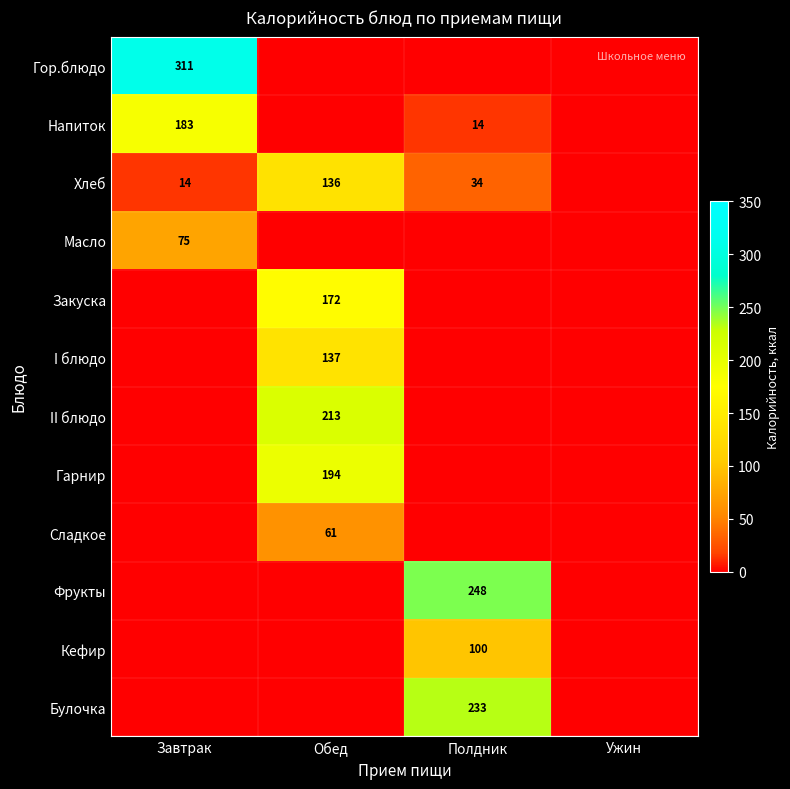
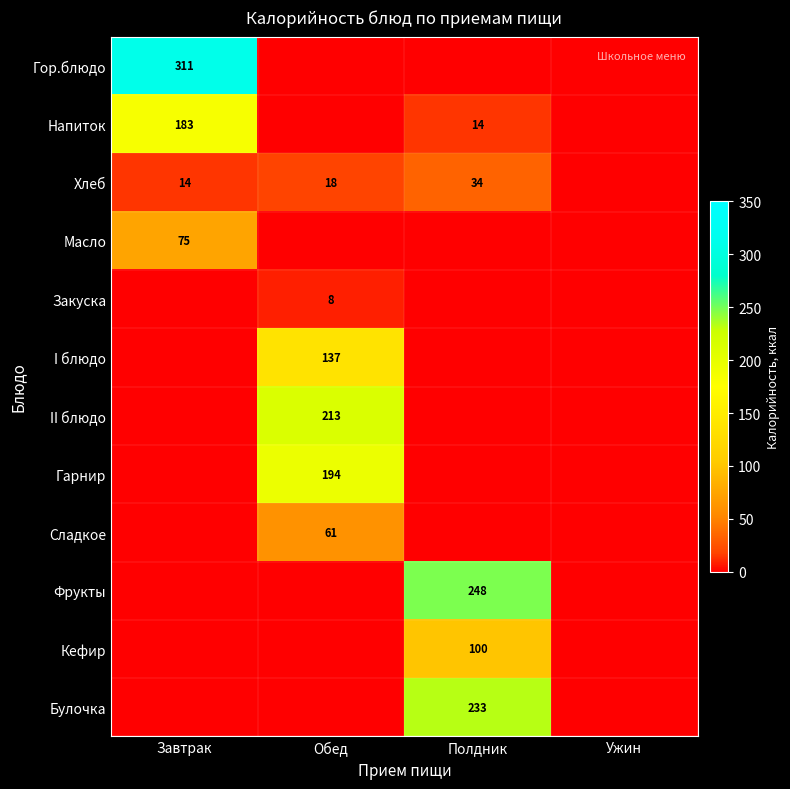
Хлеб, Обед: 136 -> 18
Закуска, Обед: 172 -> 8
